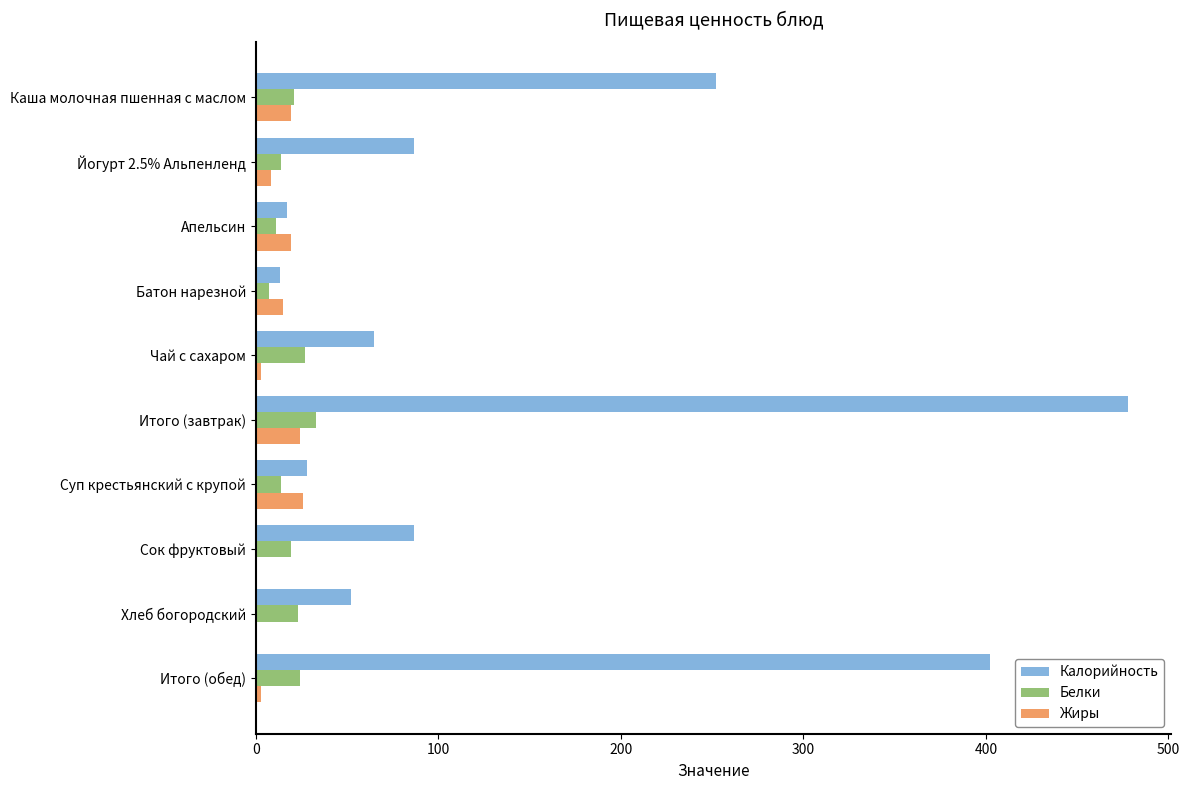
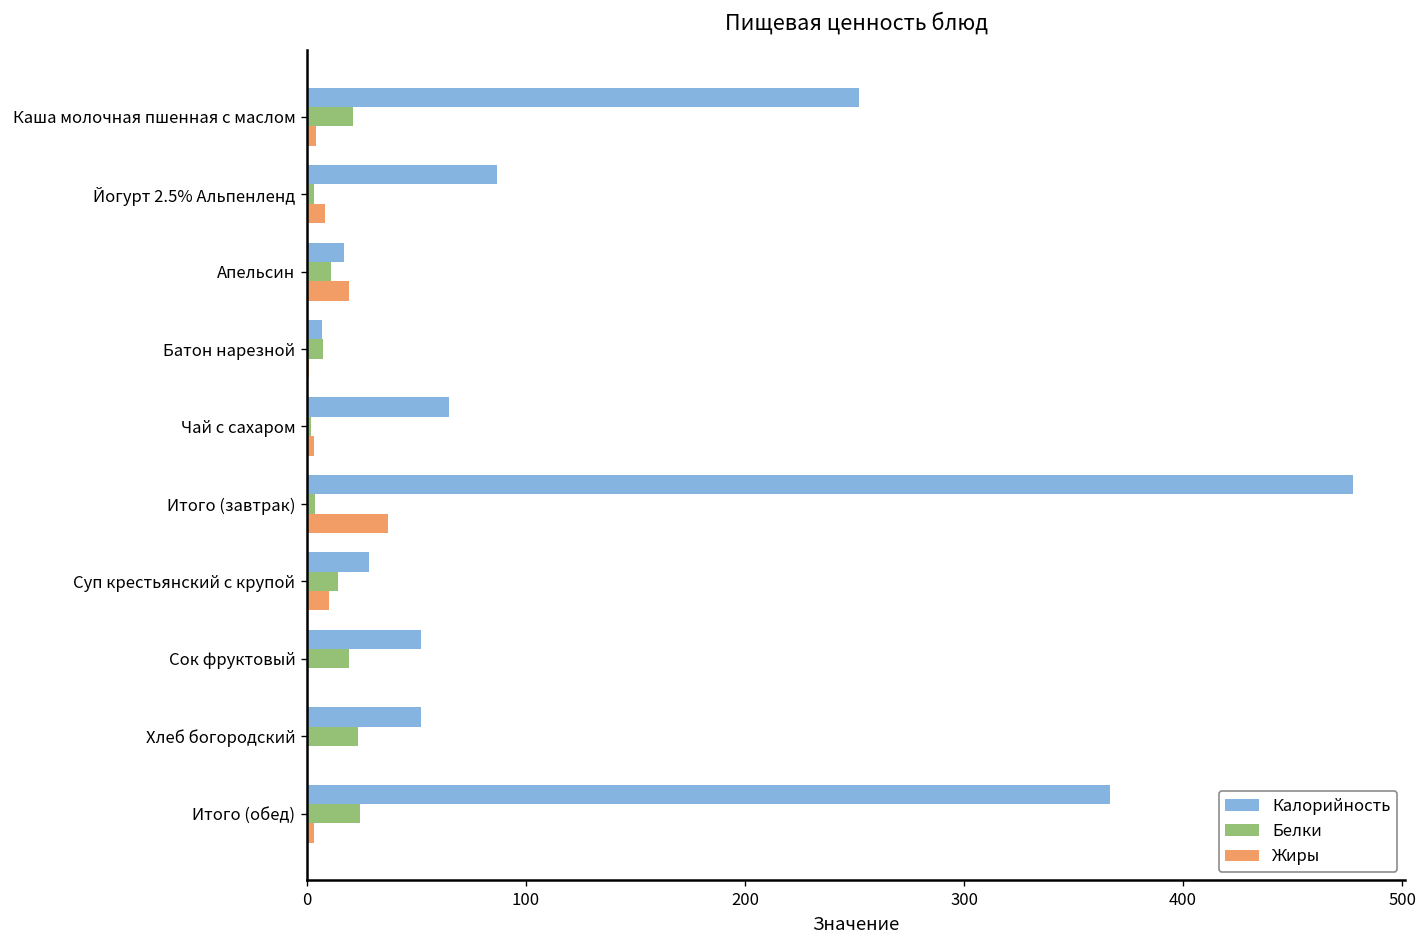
Жиры, Каша молочная пшенная с маслом: 19 -> 4
Белки, Йогурт 2.5% Альпенленд: 14 -> 3
Калорийность, Батон нарезной: 13 -> 7
Жиры, Батон нарезной: 15 -> 1
Белки, Чай с сахаром: 27 -> 2
Белки, Итого (завтрак): 33 -> 4
Жиры, Итого (завтрак): 24 -> 37
Жиры, Суп крестьянский с крупой: 26 -> 10
Калорийность, Сок фруктовый: 87 -> 52
Калорийность, Итого (обед): 402 -> 367
